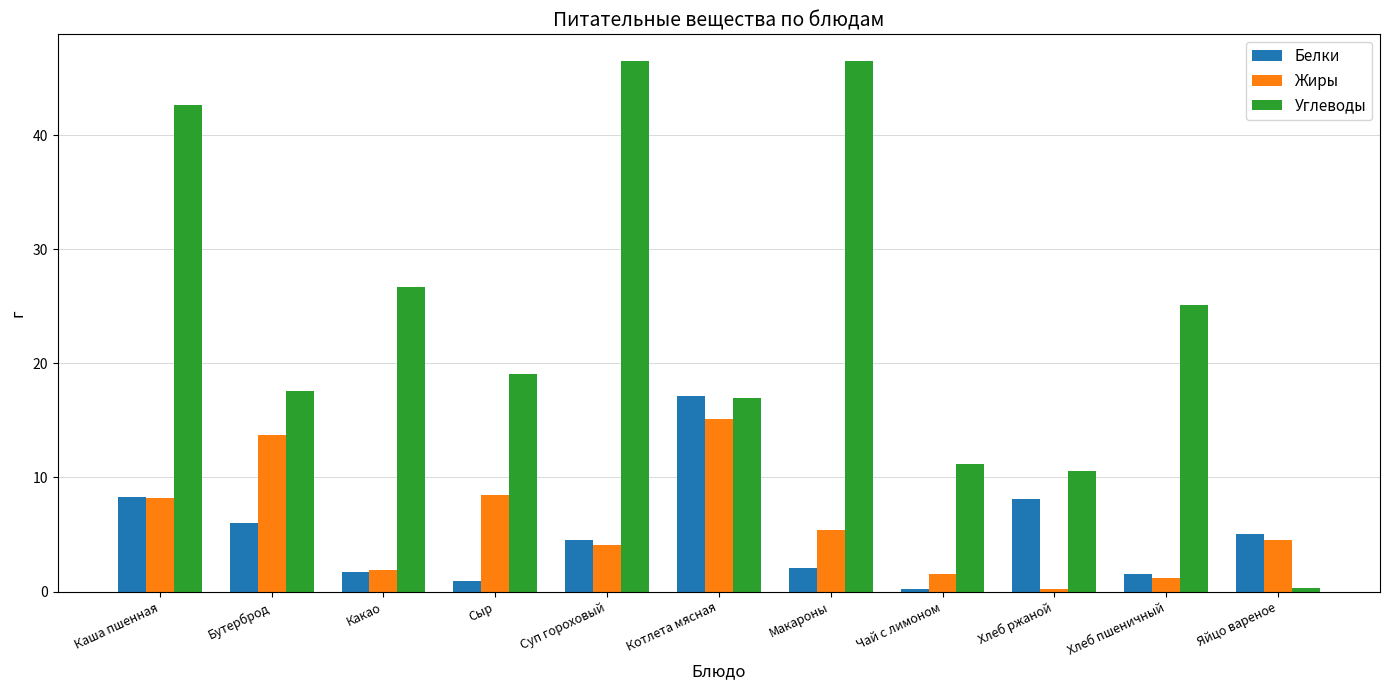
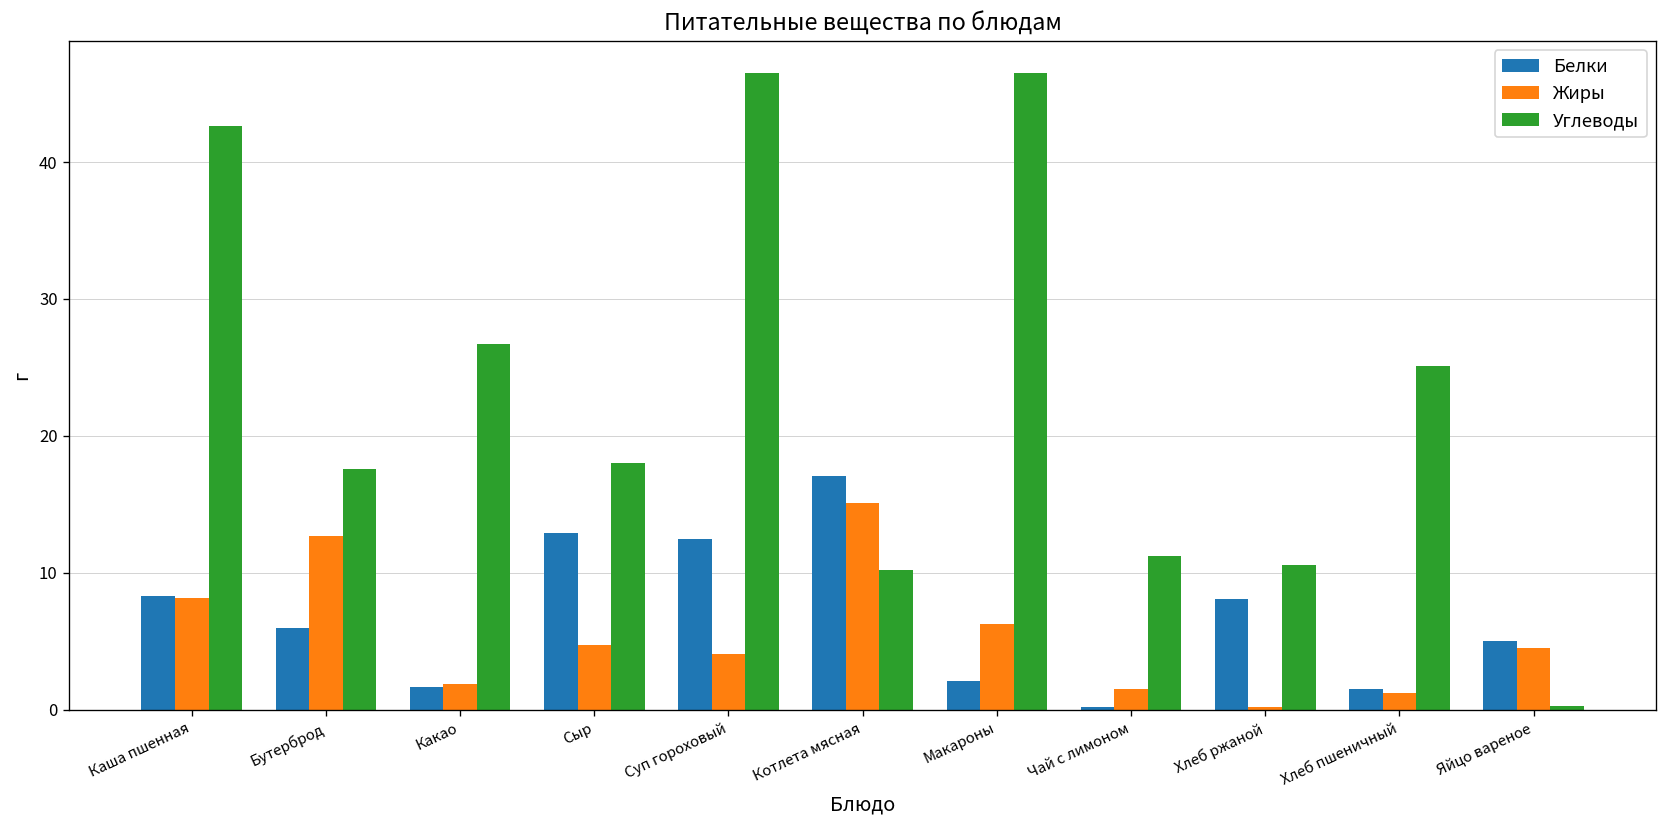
Жиры, Бутерброд: 13.7 -> 12.7
Белки, Сыр: 0.9 -> 12.9
Жиры, Сыр: 8.5 -> 4.7
Углеводы, Сыр: 19.1 -> 18.0
Белки, Суп гороховый: 4.5 -> 12.5
Углеводы, Котлета мясная: 17.0 -> 10.2
Жиры, Макароны: 5.4 -> 6.3
